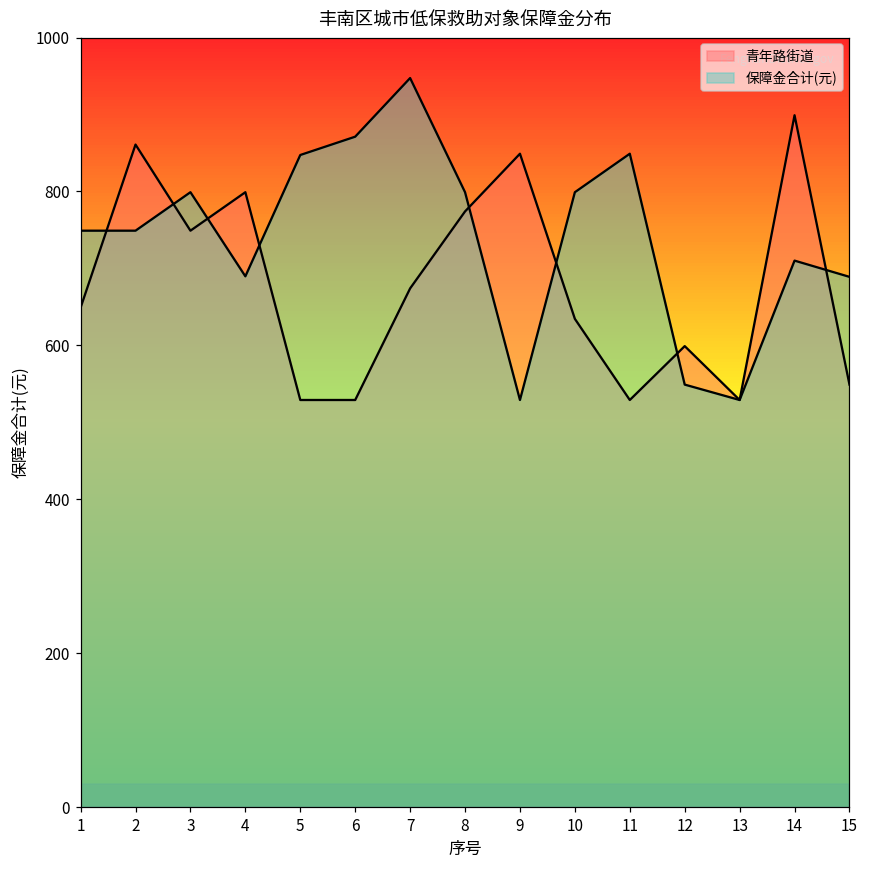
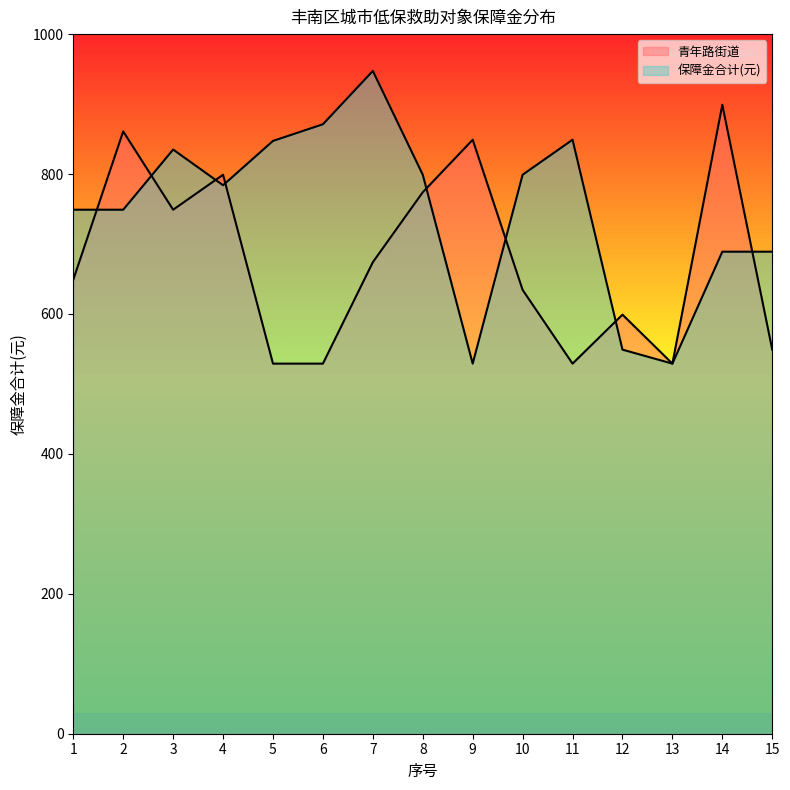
保障金合计(元), 3: 800 -> 840
保障金合计(元), 4: 690 -> 780
保障金合计(元), 14: 710 -> 690
